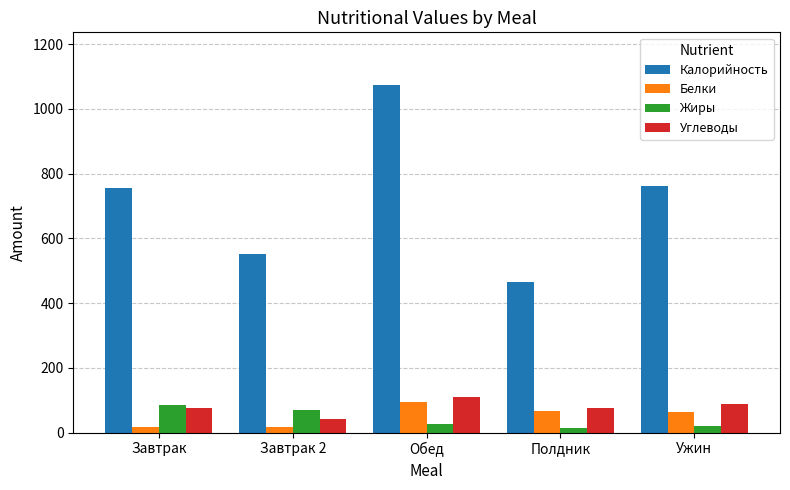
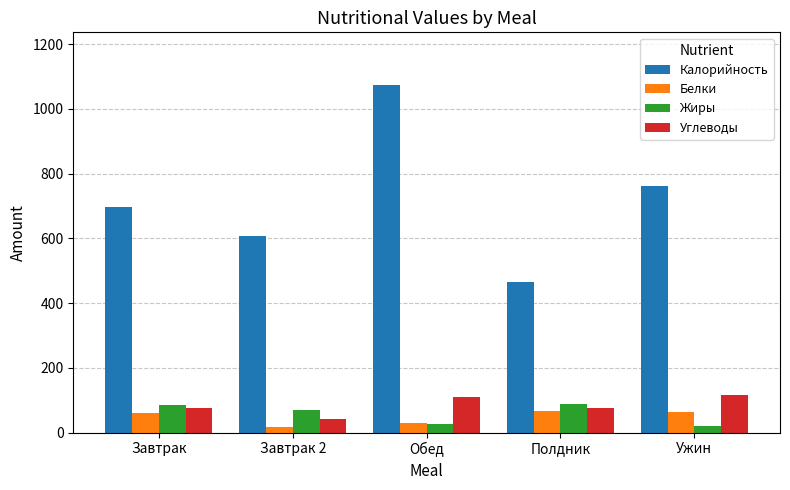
Калорийность, Завтрак: 760 -> 700
Белки, Завтрак: 20 -> 60
Калорийность, Завтрак 2: 550 -> 610
Белки, Обед: 90 -> 30
Жиры, Полдник: 10 -> 90
Углеводы, Ужин: 90 -> 120
